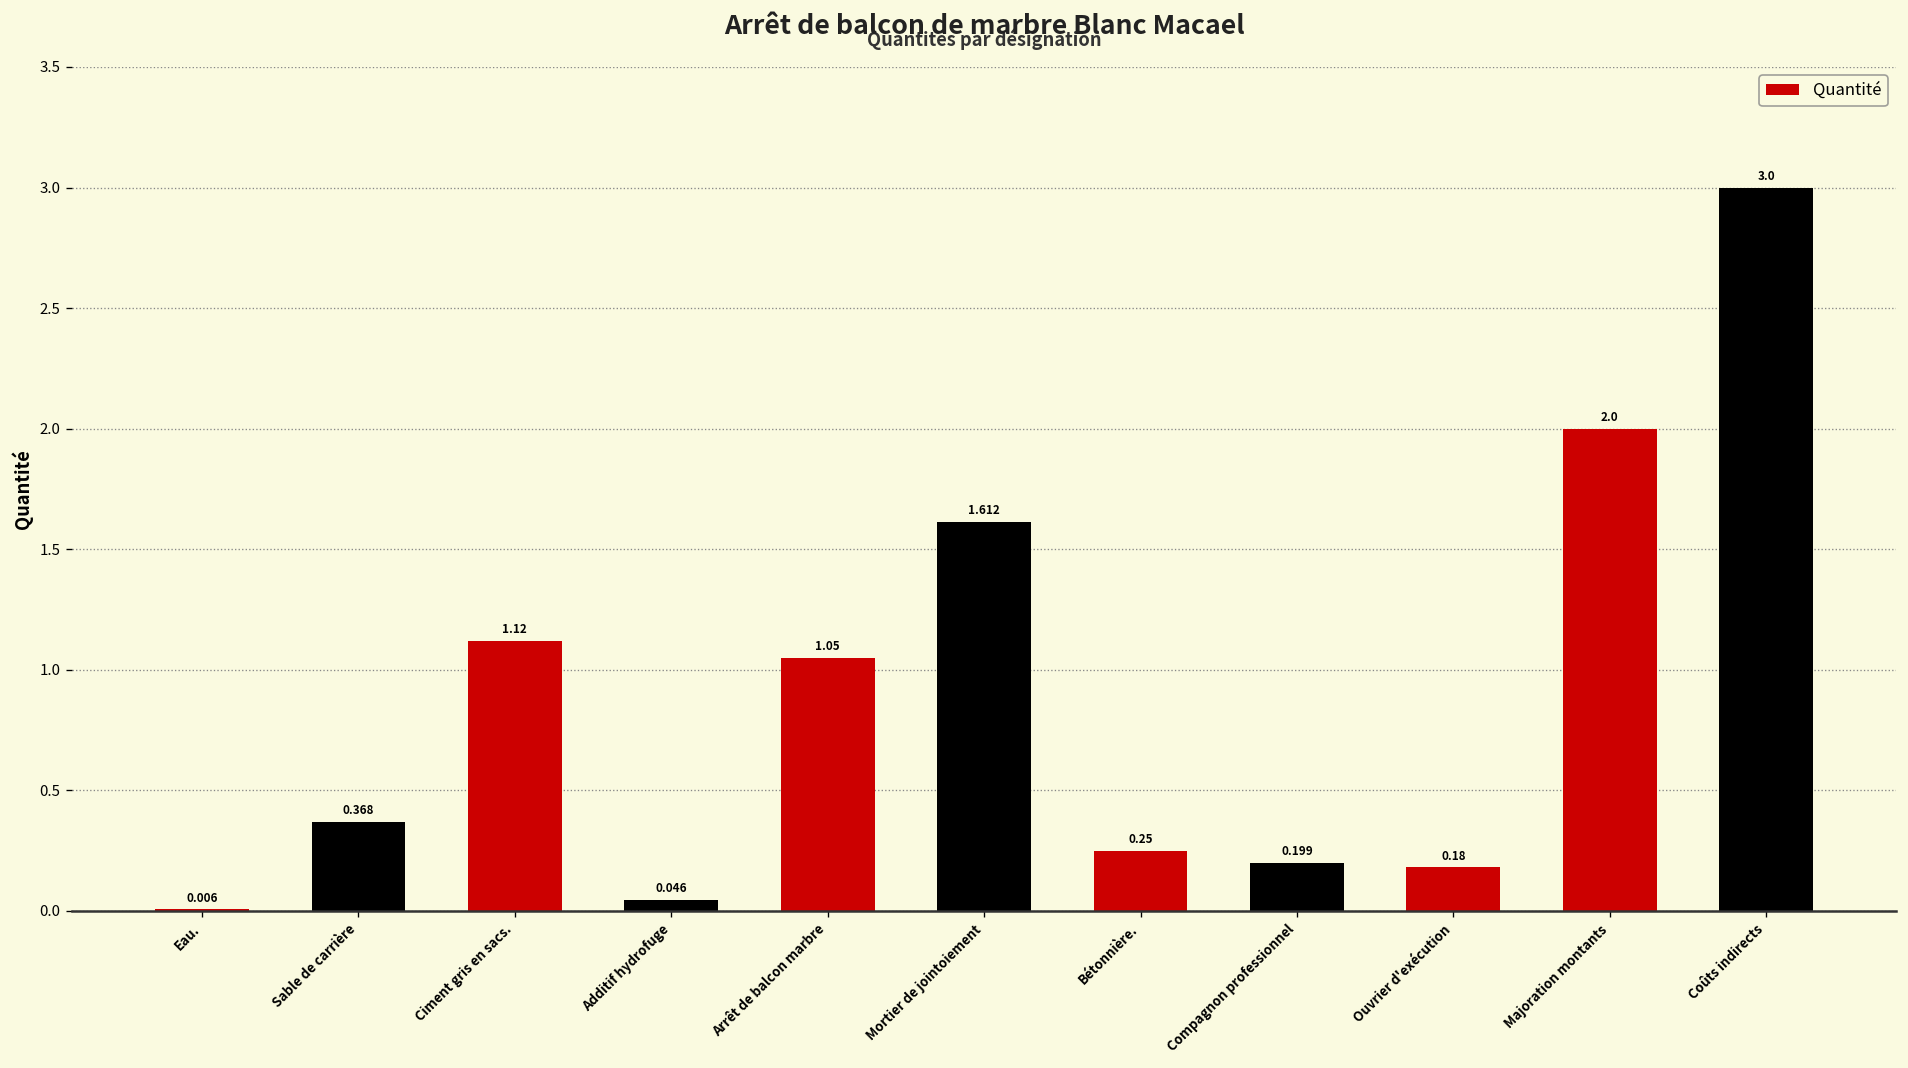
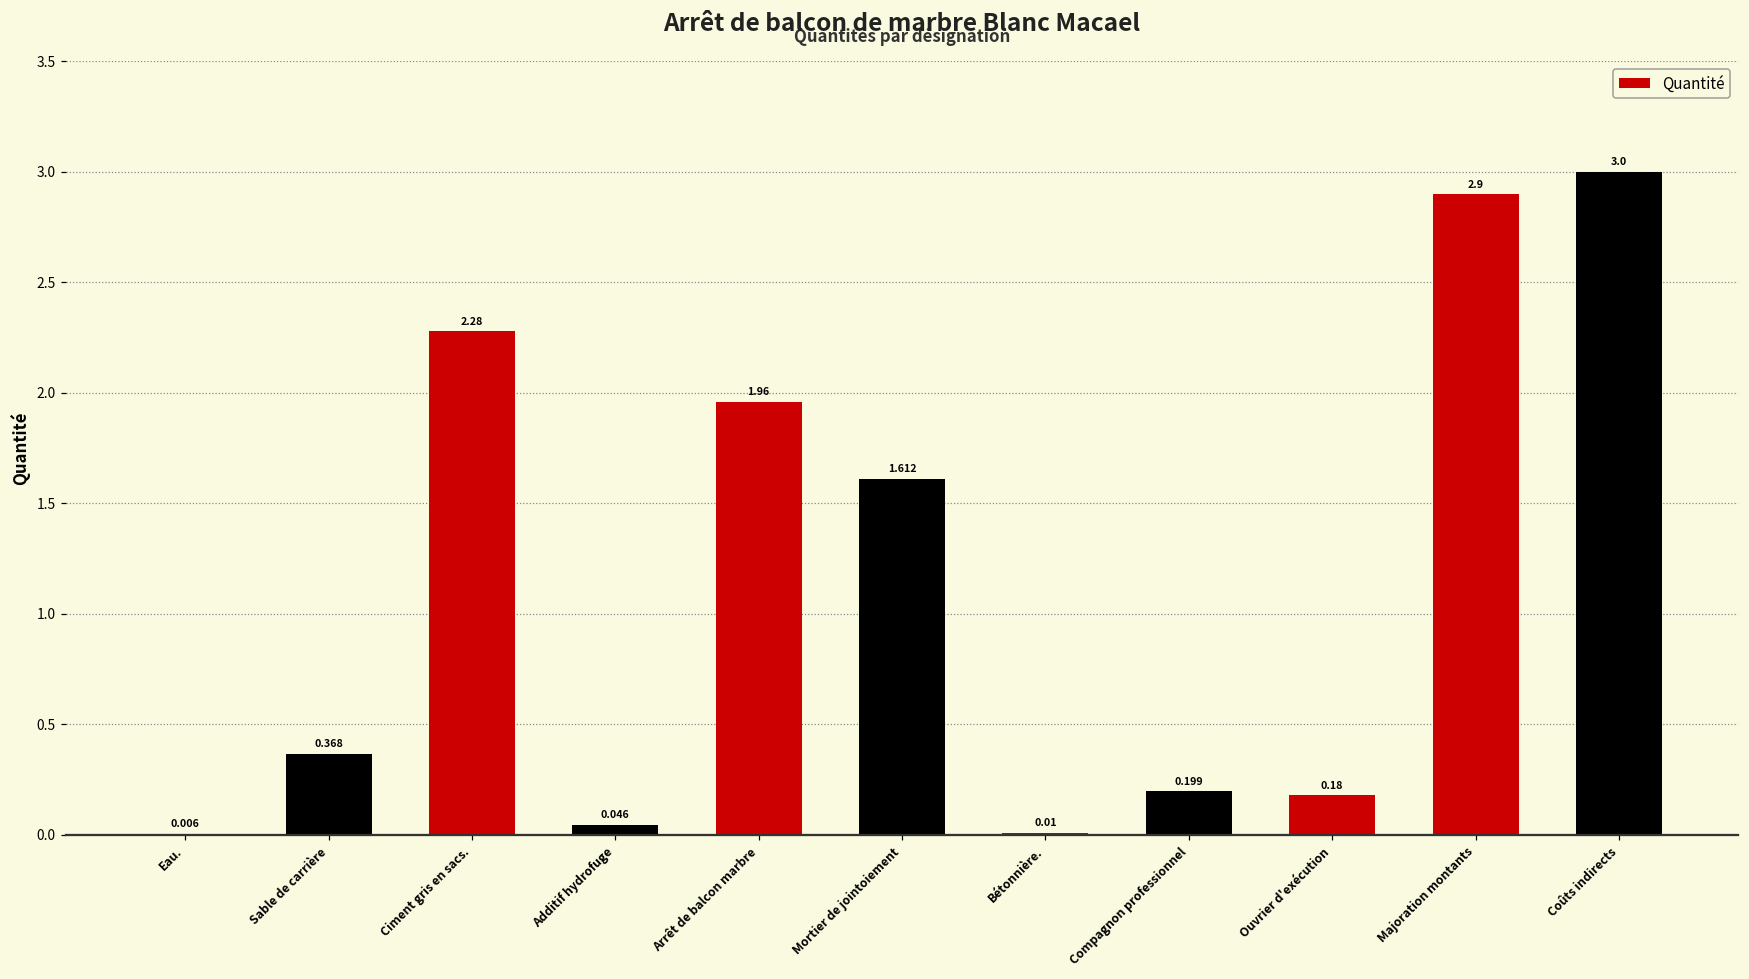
Ciment gris en sacs.: 1.12 -> 2.28
Arrêt de balcon marbre: 1.05 -> 1.96
Bétonnière.: 0.25 -> 0.01
Majoration montants: 2.0 -> 2.9
